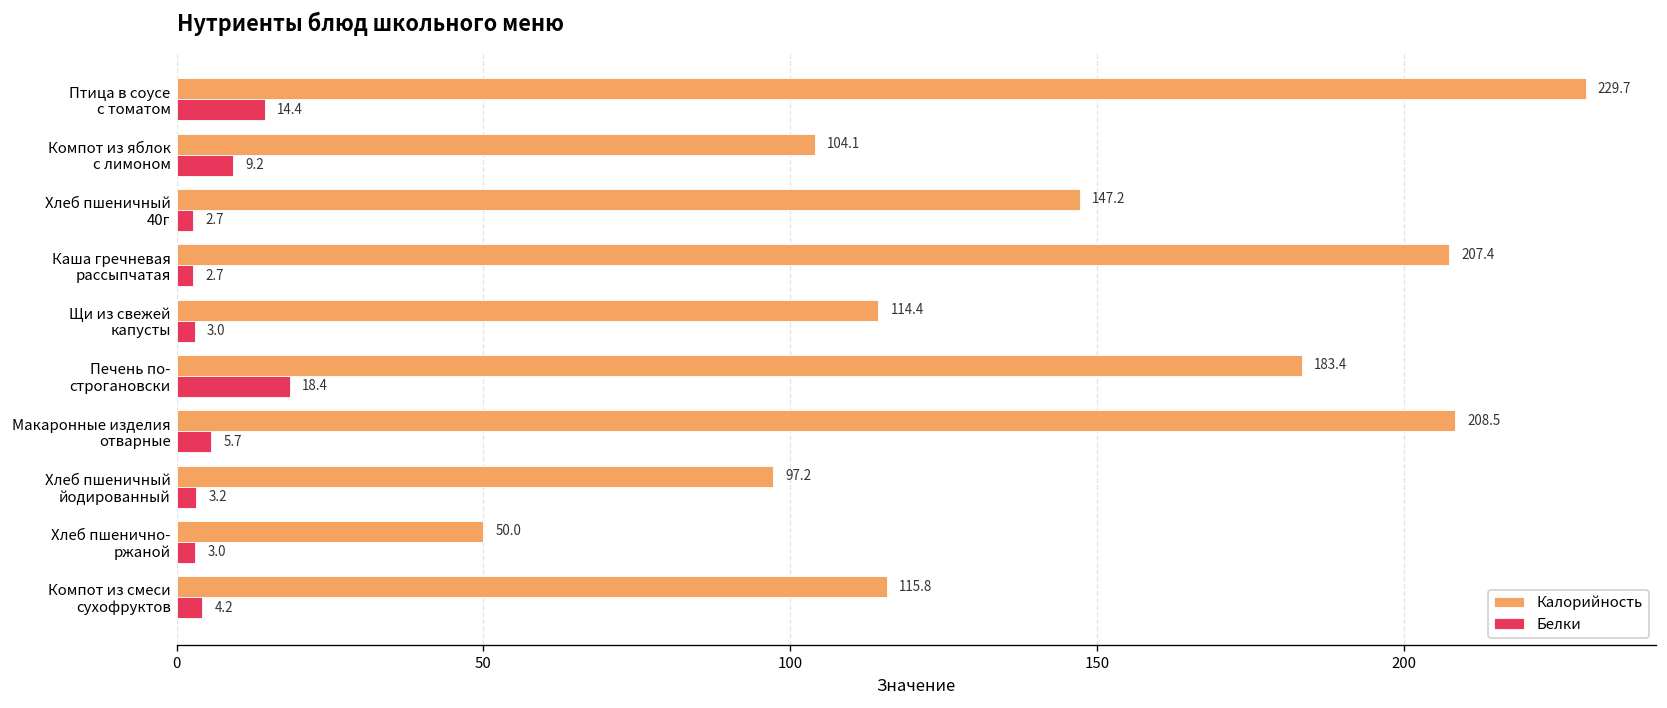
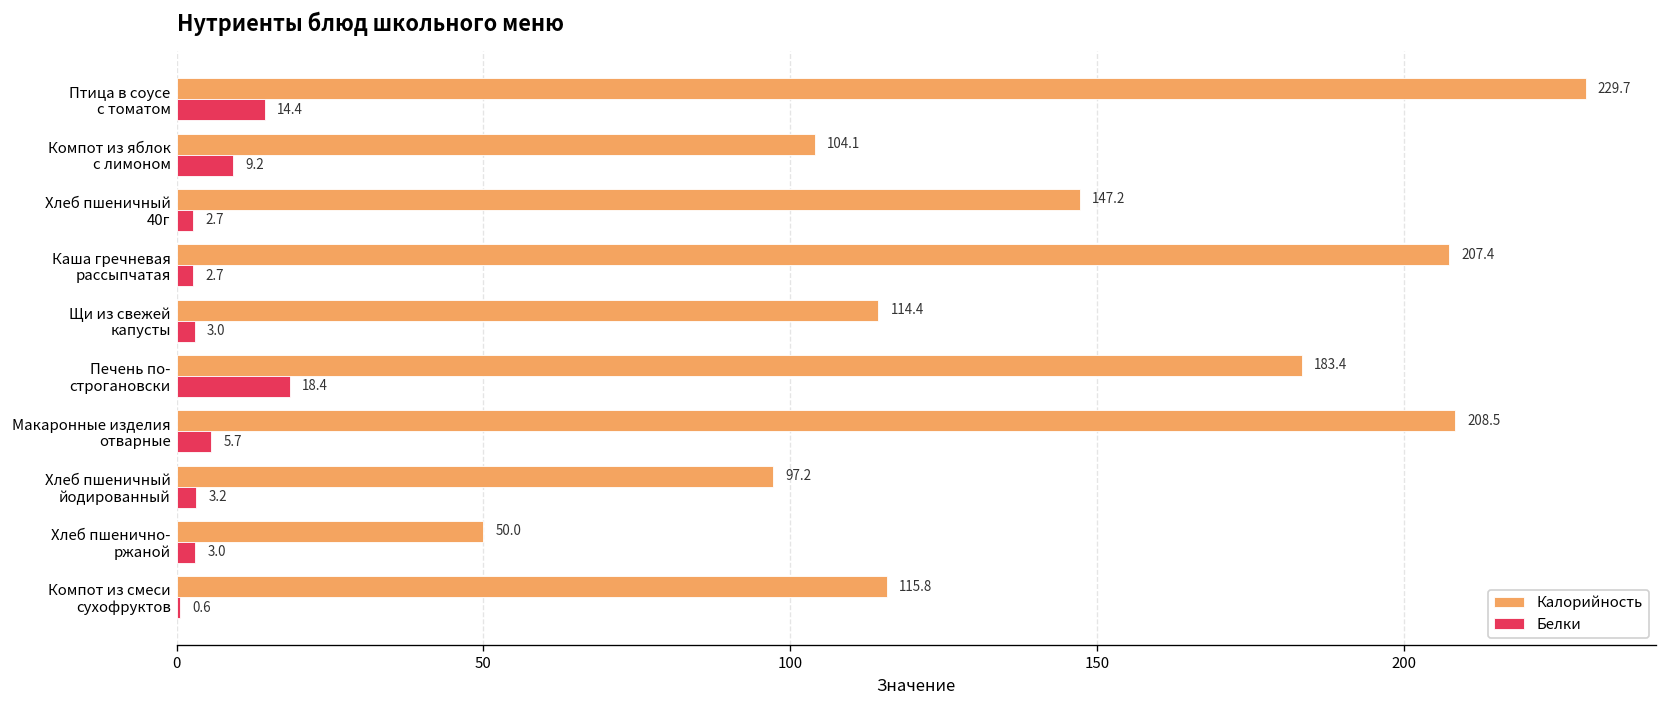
Белки, Компот из смеси сухофруктов: 4.2 -> 0.6
